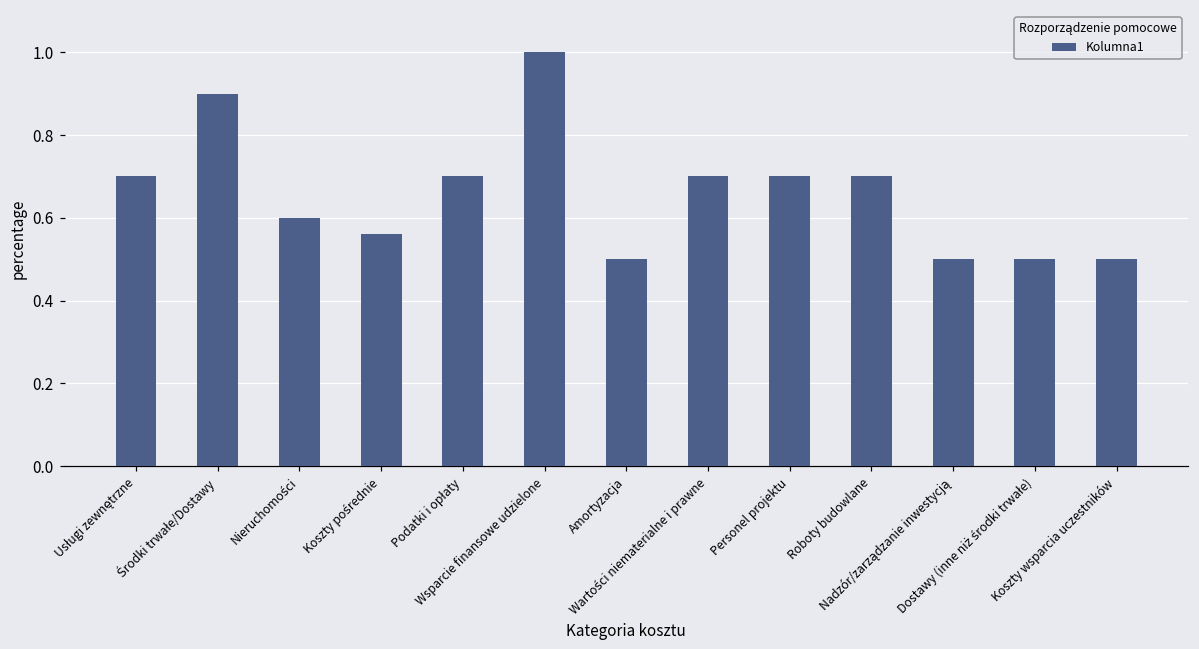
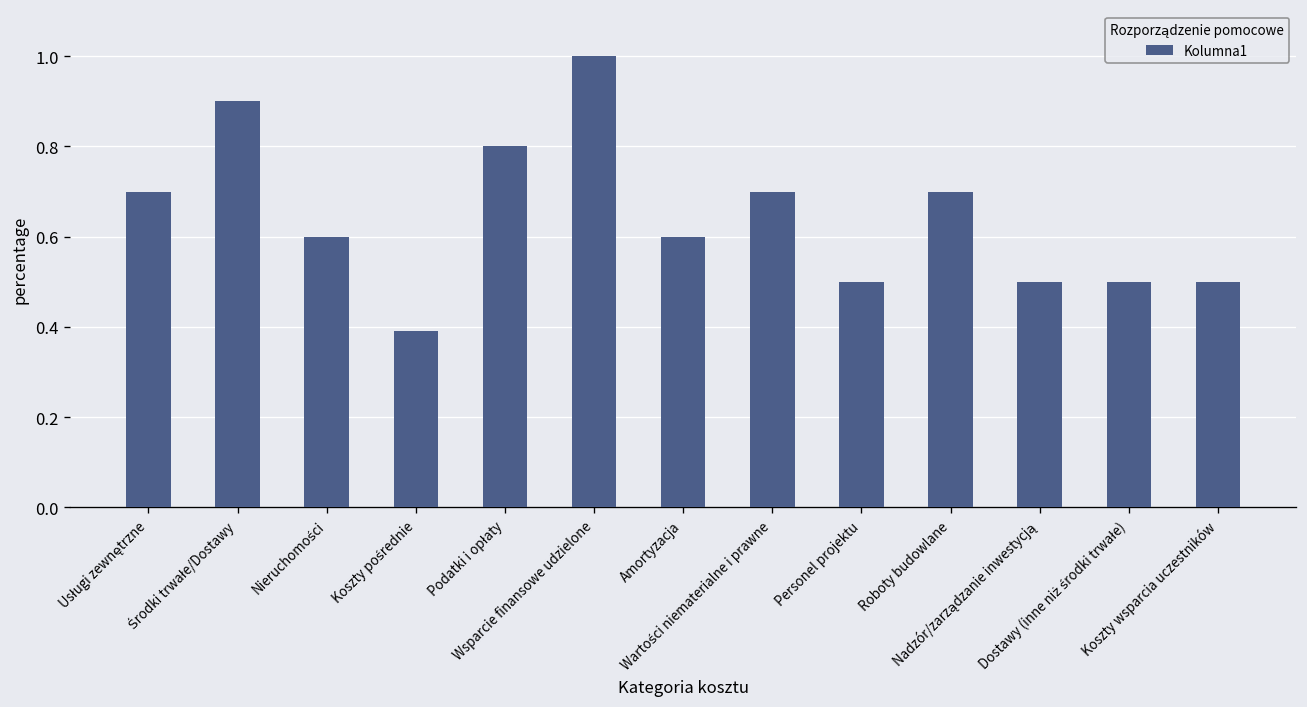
Koszty pośrednie: 0.56 -> 0.39
Podatki i opłaty: 0.7 -> 0.8
Amortyzacja: 0.5 -> 0.6
Personel projektu: 0.7 -> 0.5
